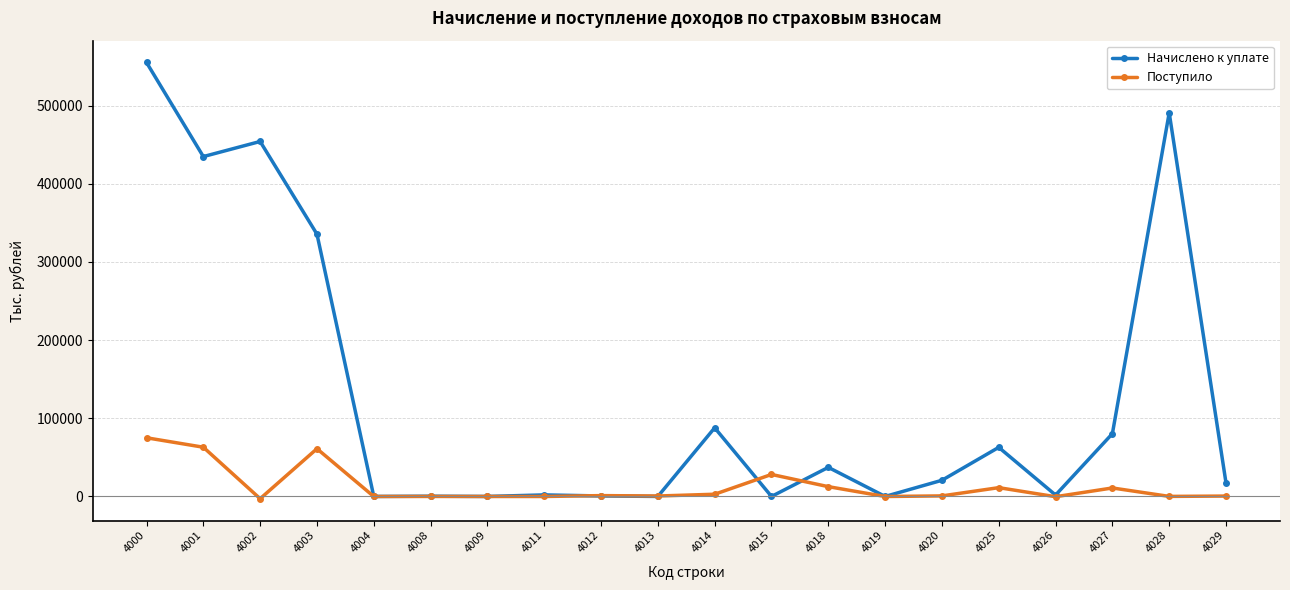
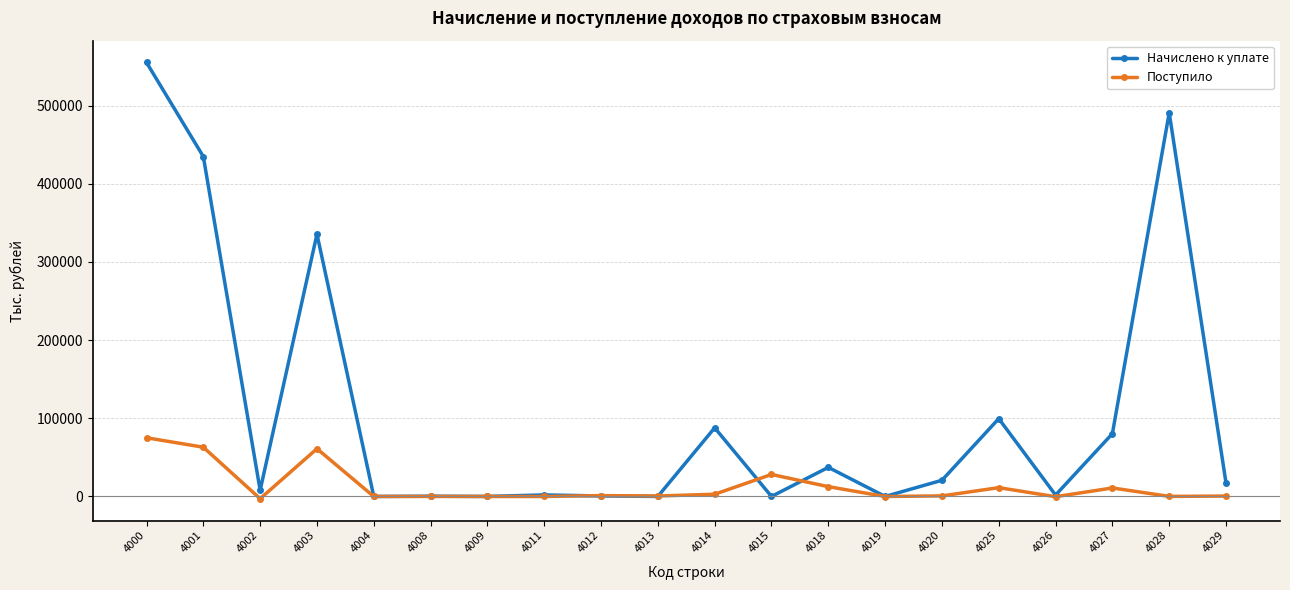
Начислено к уплате, 4002: 450000 -> 10000
Начислено к уплате, 4025: 60000 -> 100000
